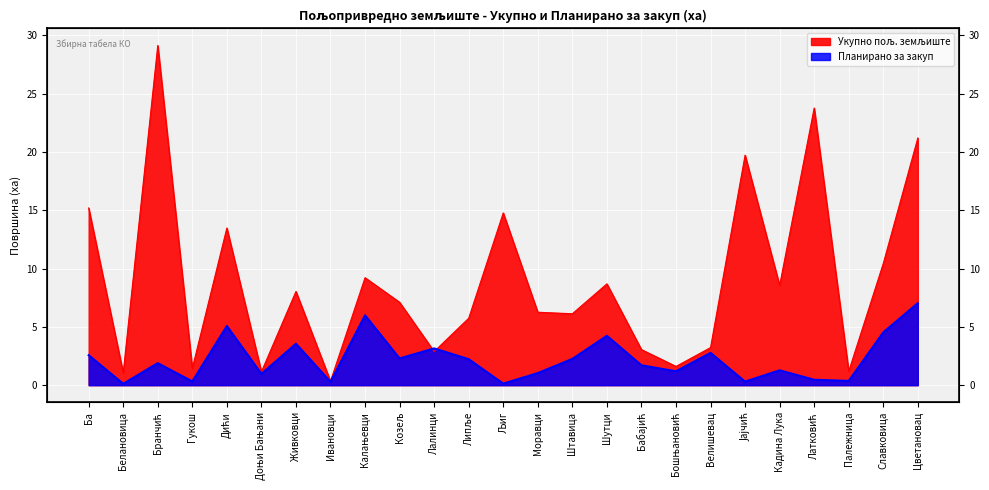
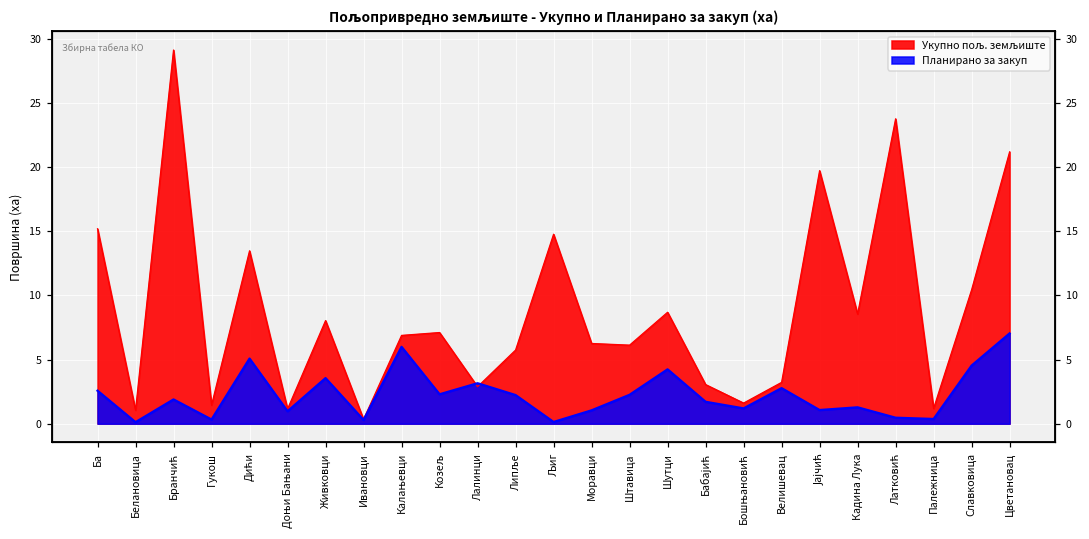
Укупно пољ. земљиште, Калањевци: 9.2 -> 6.9
Планирано за закуп, Јајчић: 0.3 -> 1.1
